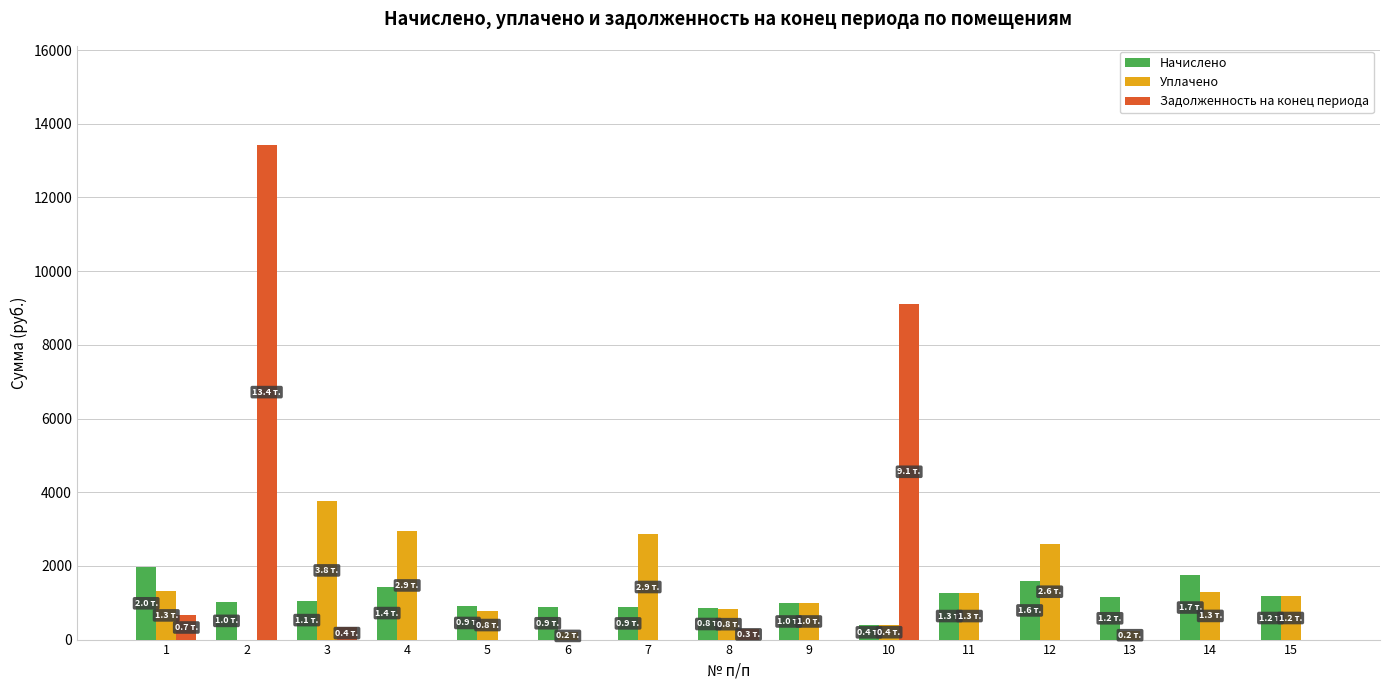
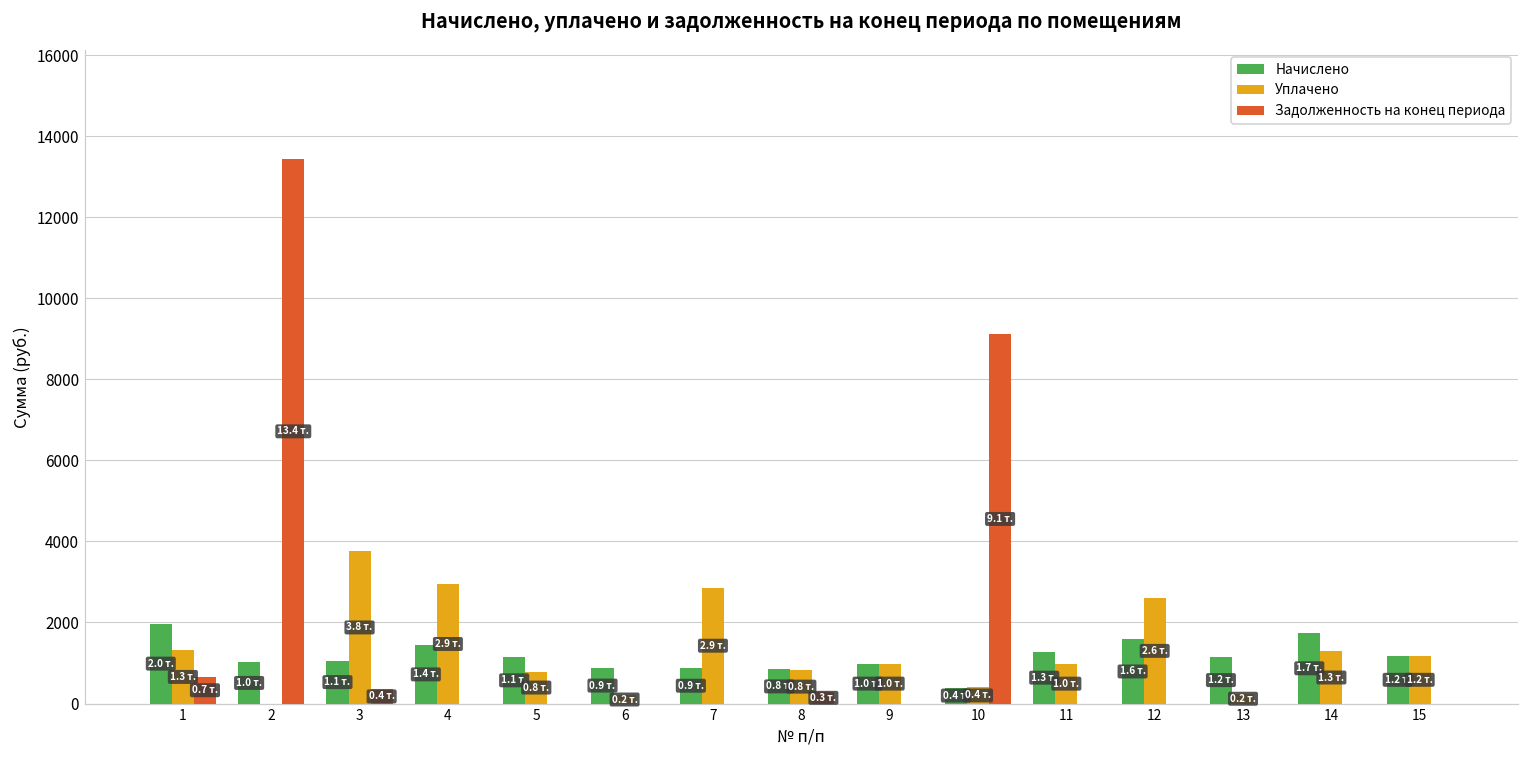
Начислено, 5: 0.9 -> 1.1
Уплачено, 11: 1.3 -> 1.0
